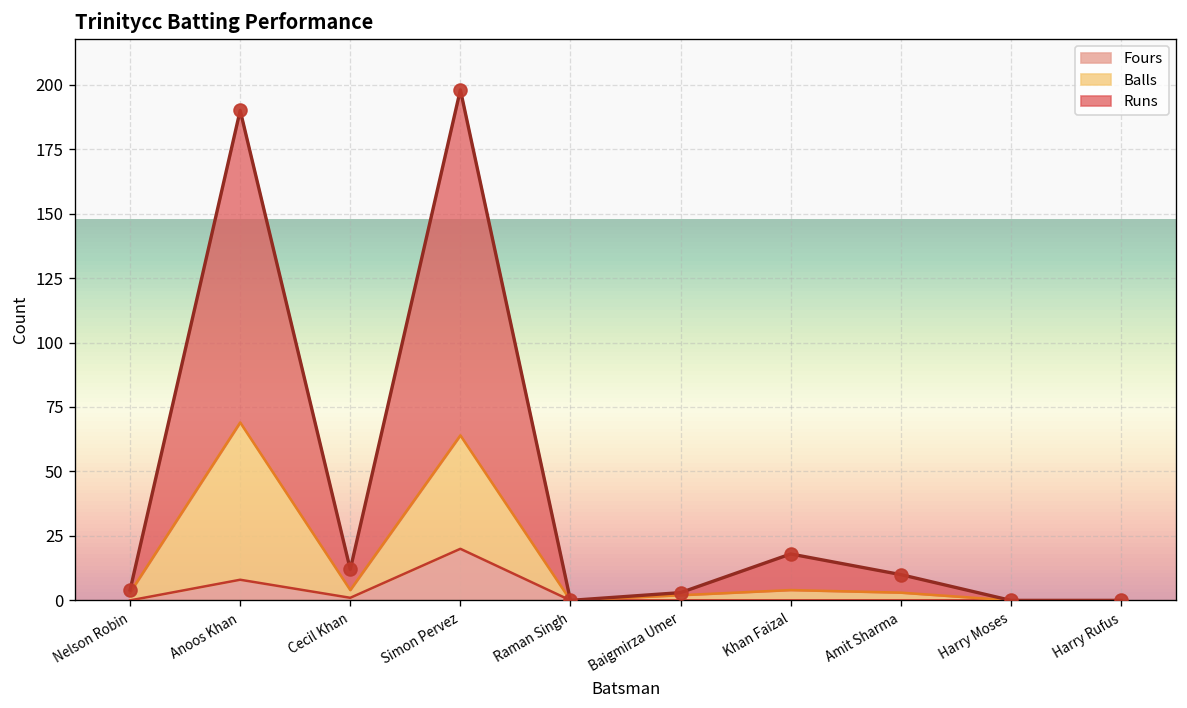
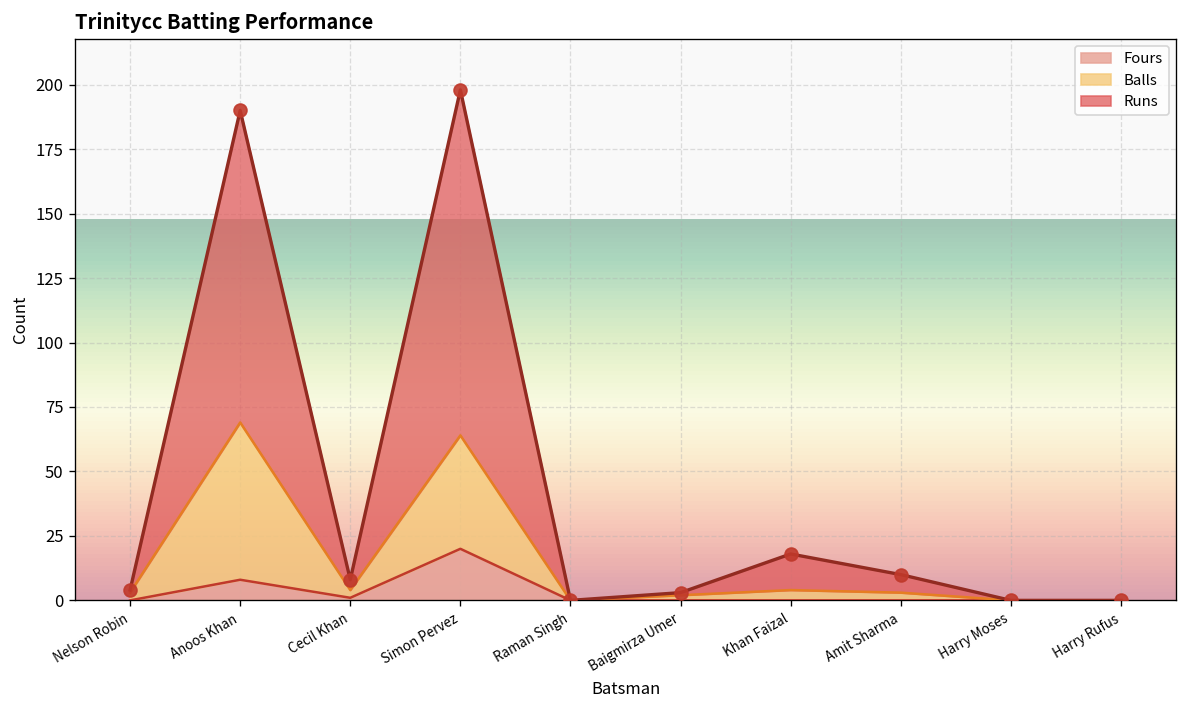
Runs, Cecil Khan: 8 -> 4
